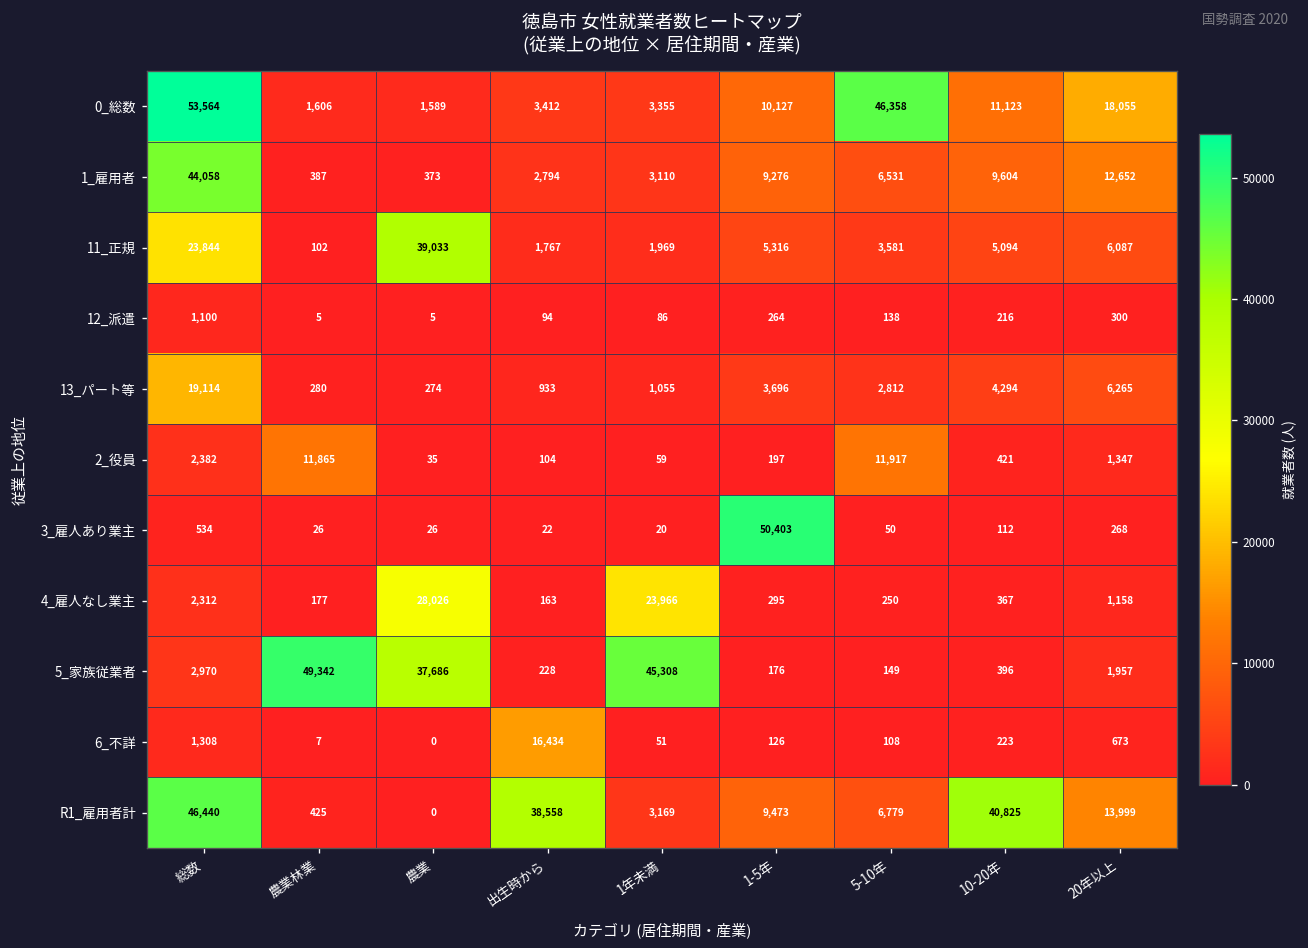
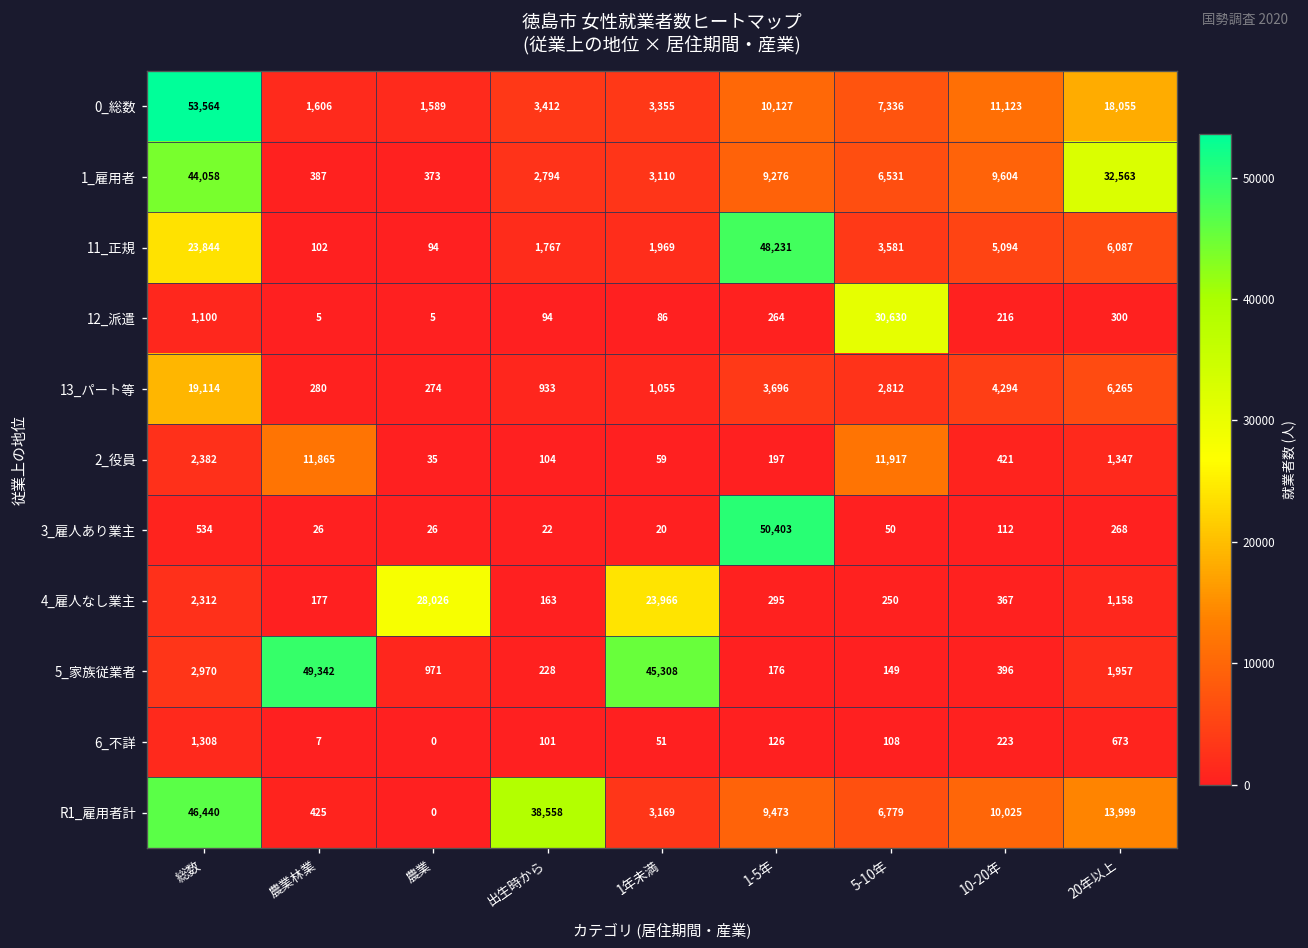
0_総数, 5-10年: 46,358 -> 7,336
1_雇用者, 20年以上: 12,652 -> 32,563
11_正規, 農業: 39,033 -> 94
11_正規, 1-5年: 5,316 -> 48,231
12_派遣, 5-10年: 138 -> 30,630
5_家族従業者, 農業: 37,686 -> 971
6_不詳, 出生時から: 16,434 -> 101
R1_雇用者計, 10-20年: 40,825 -> 10,025
